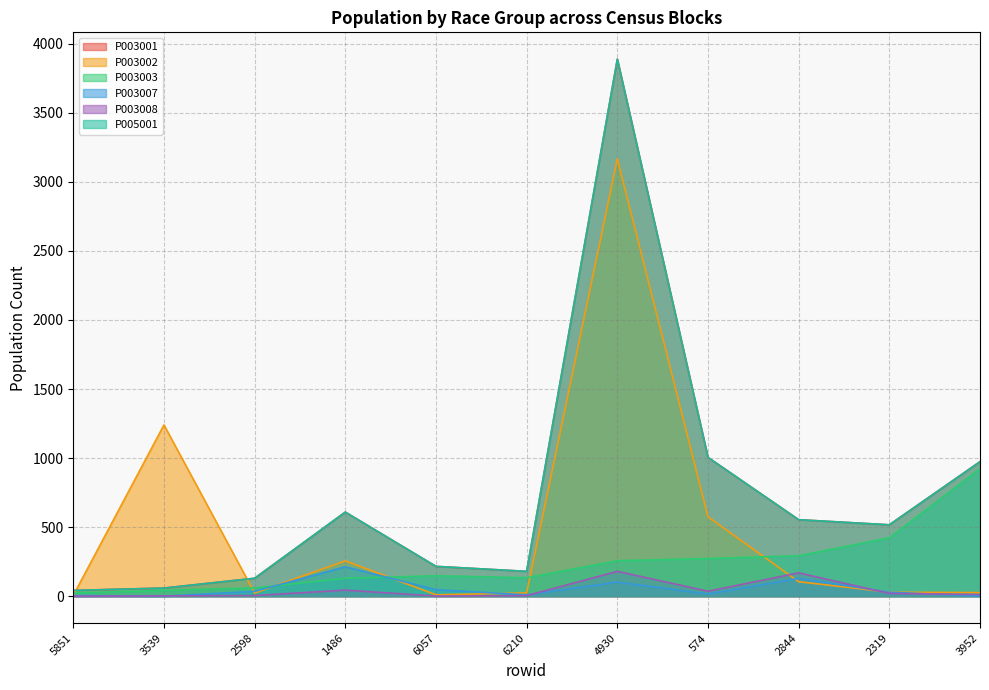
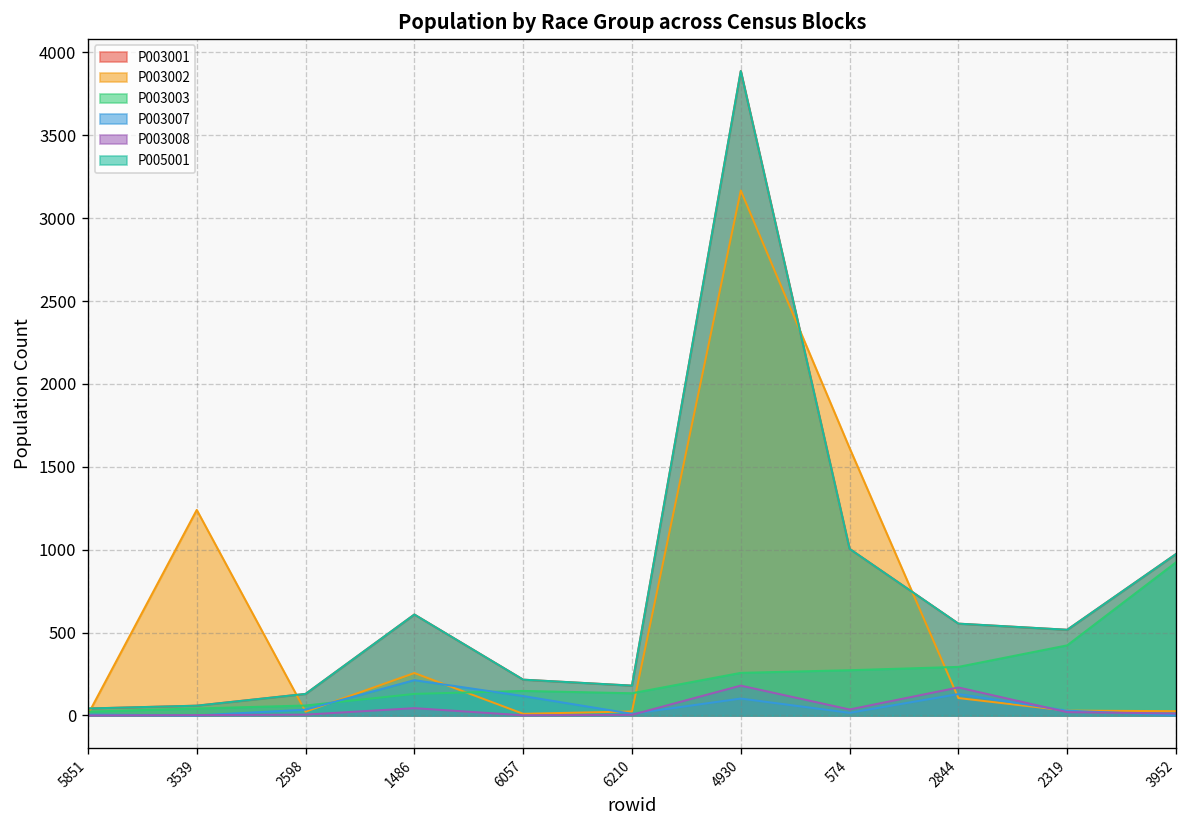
P003007, 6057: 50 -> 120
P003002, 574: 580 -> 1610
